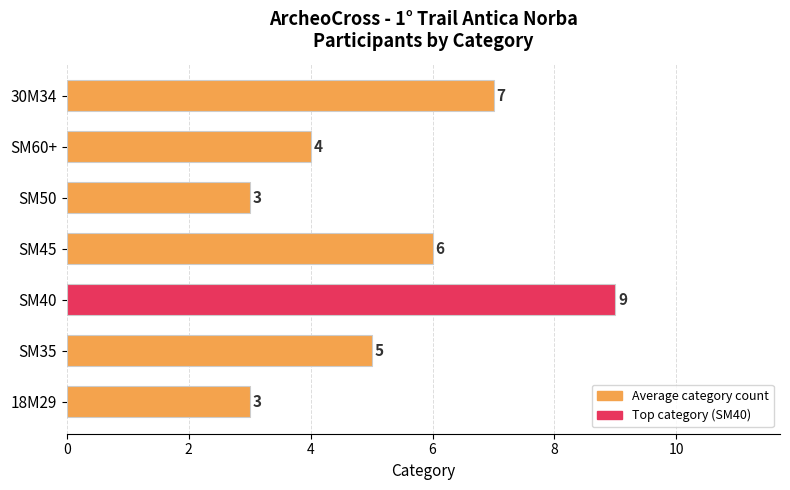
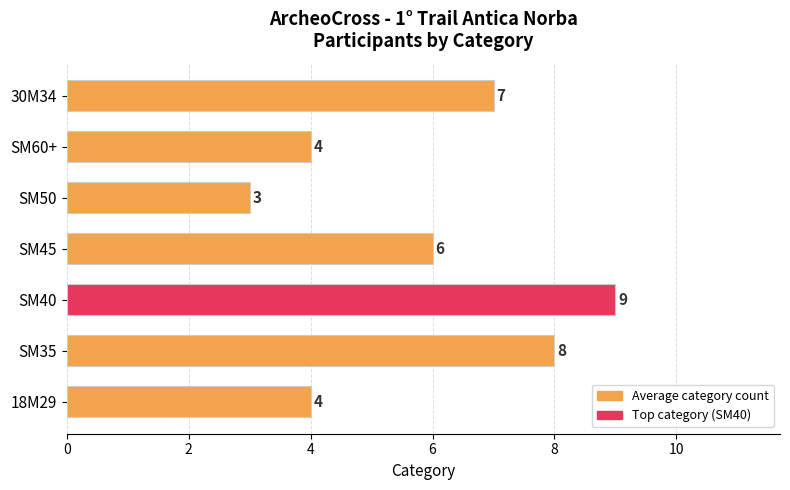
SM35: 5 -> 8
18M29: 3 -> 4
